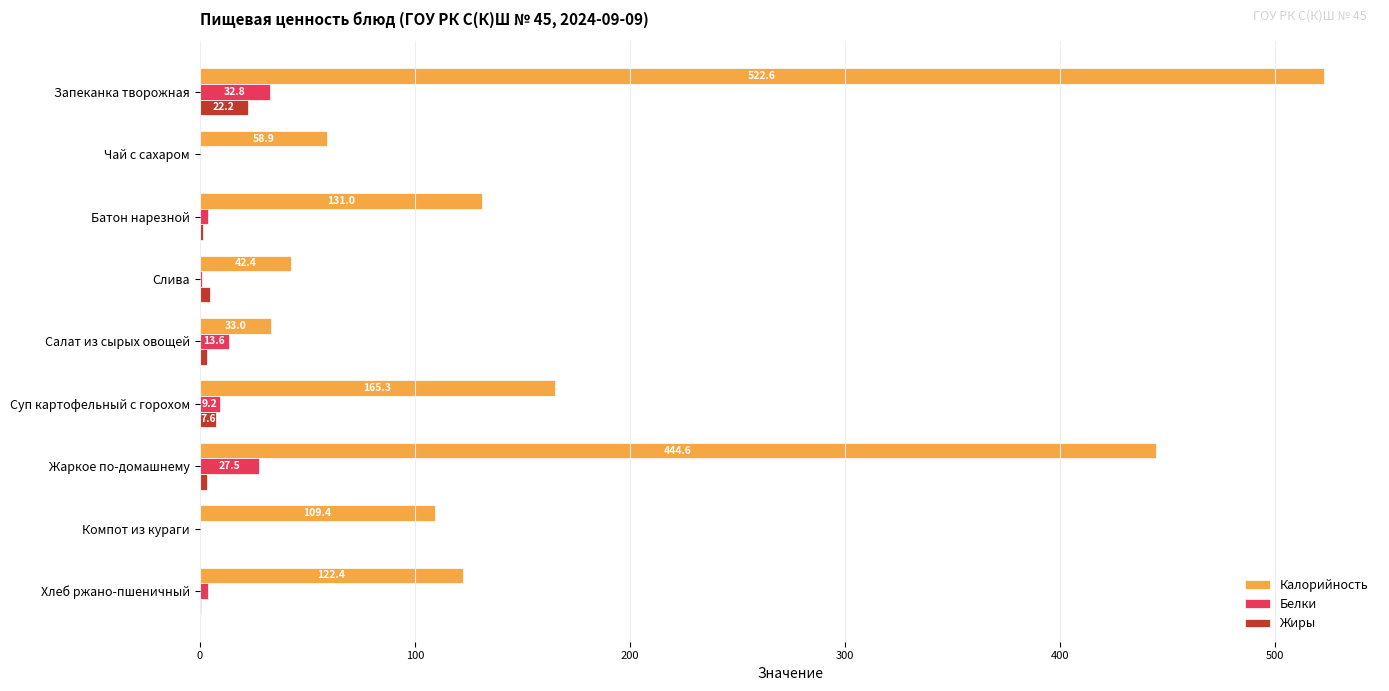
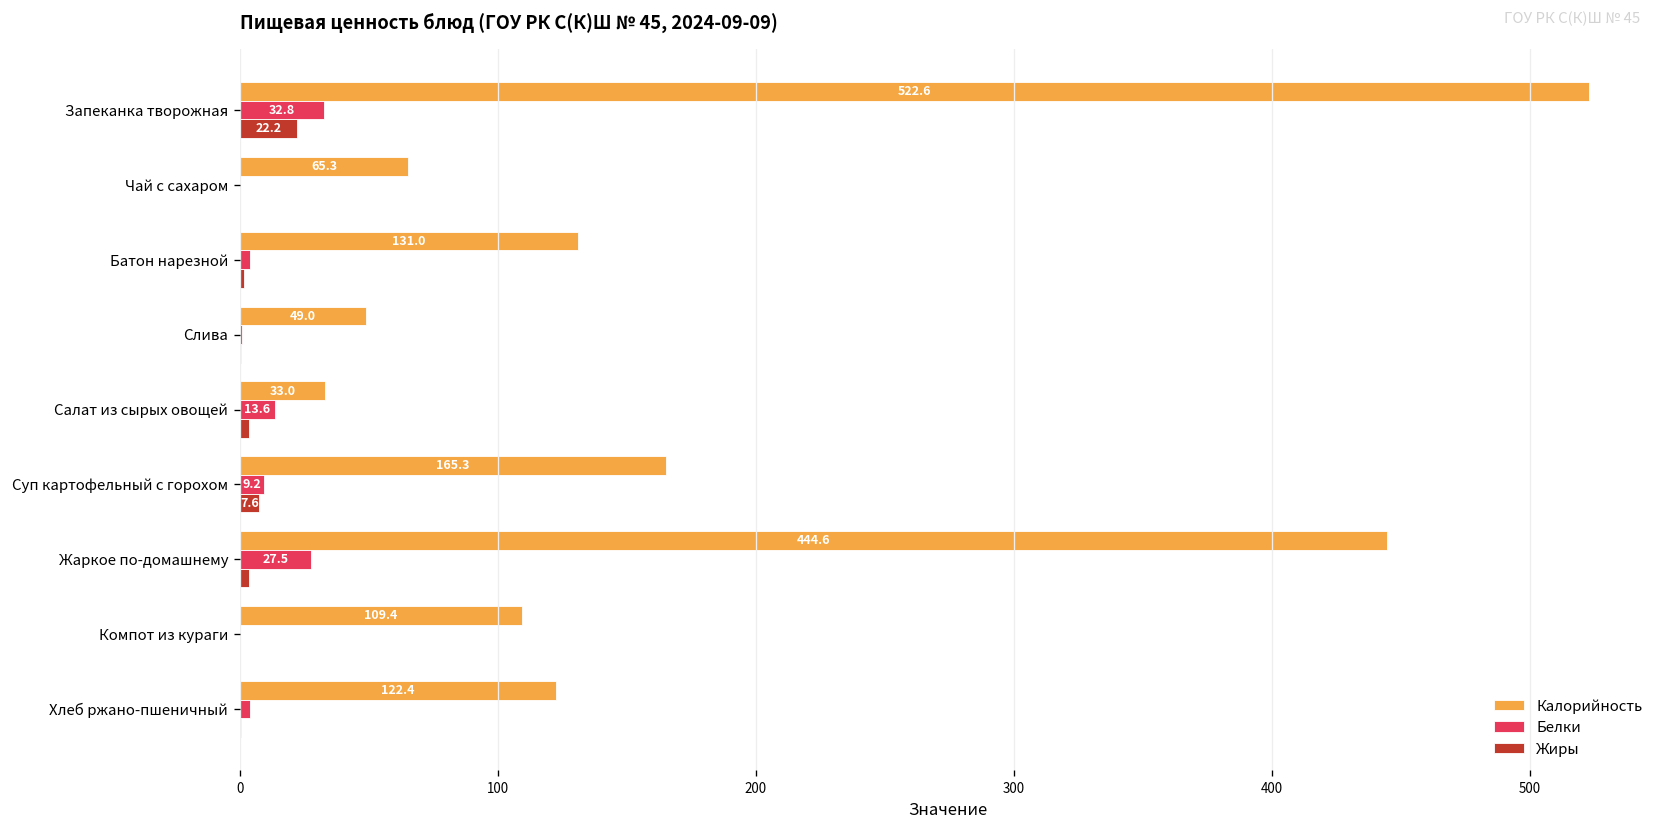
Калорийность, Чай с сахаром: 58.9 -> 65.3
Калорийность, Слива: 42.4 -> 49.0
Жиры, Слива: 5 -> 0
